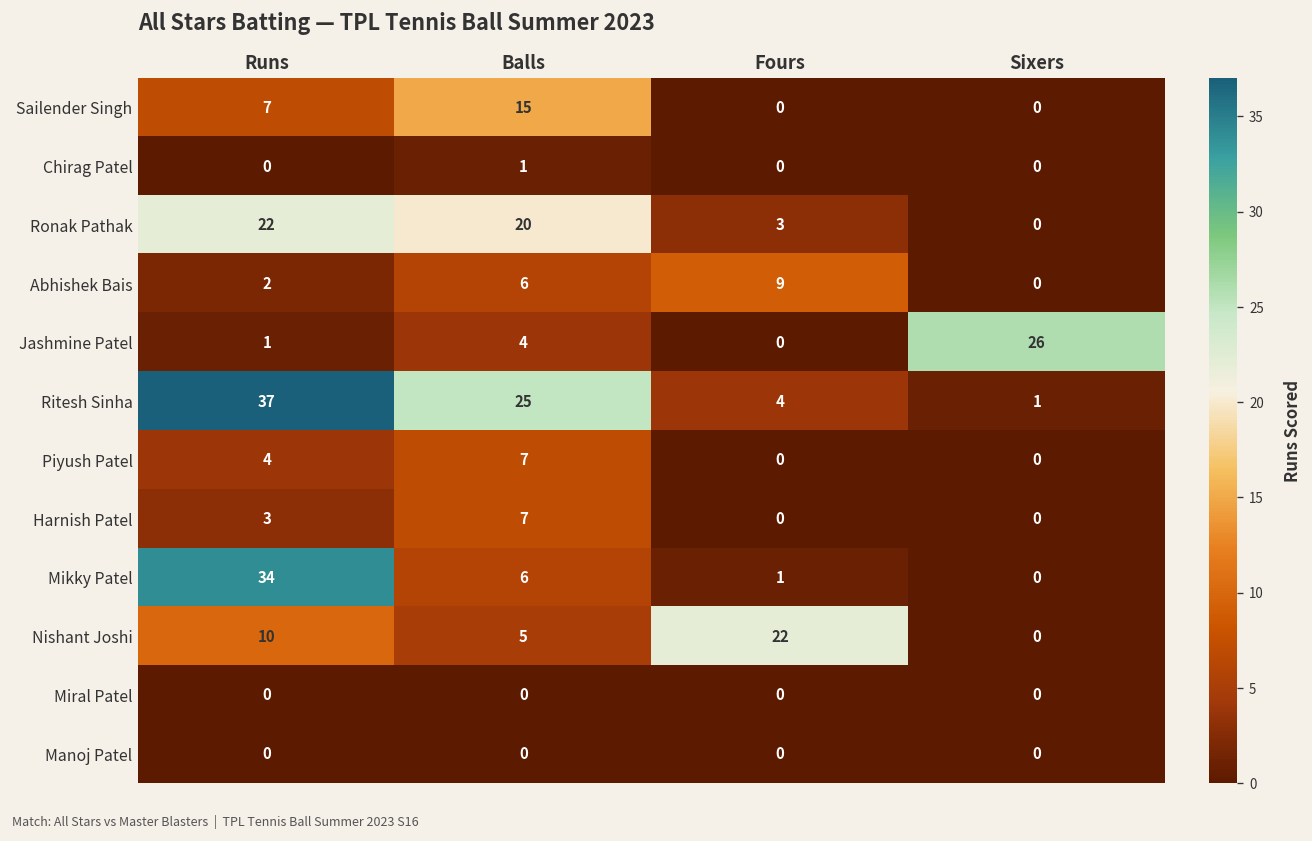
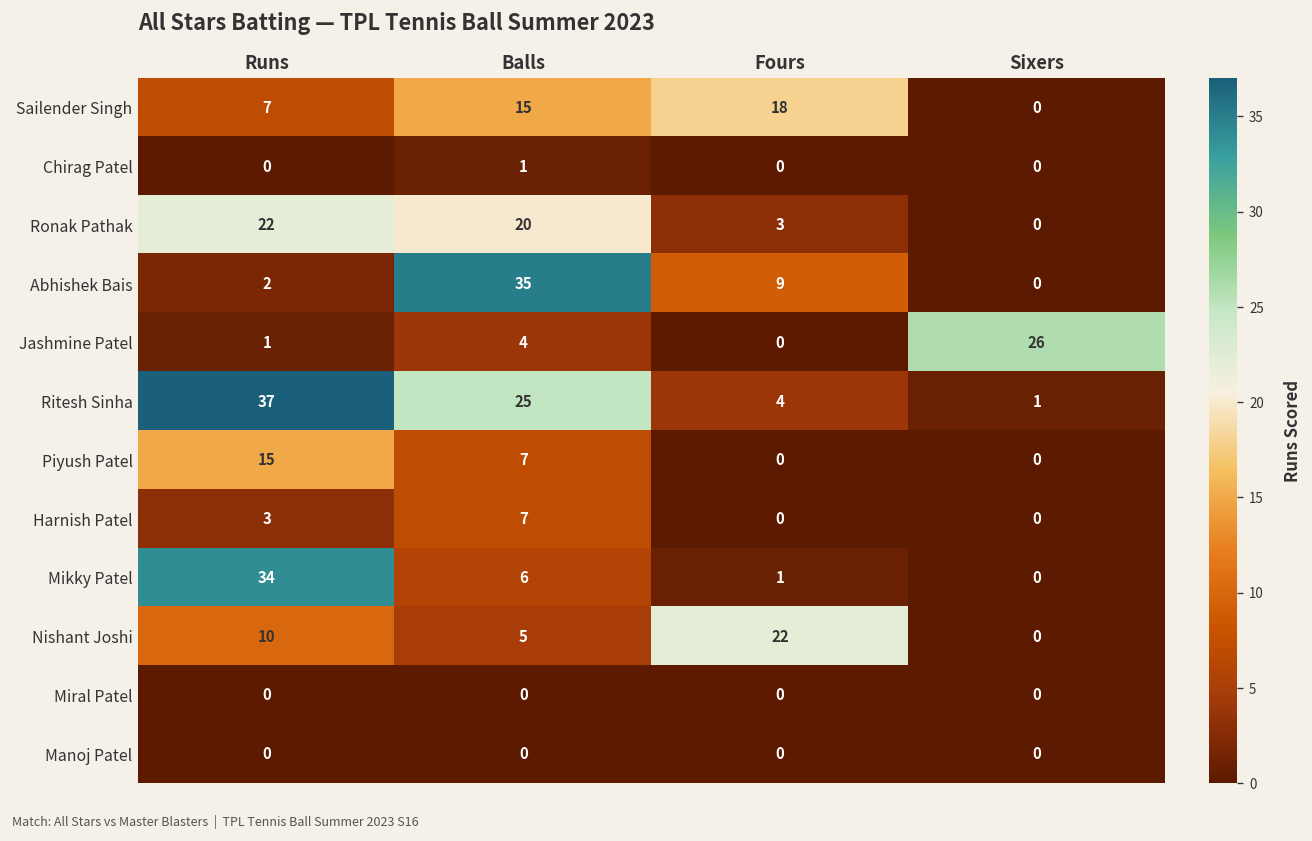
Sailender Singh, Fours: 0 -> 18
Abhishek Bais, Balls: 6 -> 35
Piyush Patel, Runs: 4 -> 15
